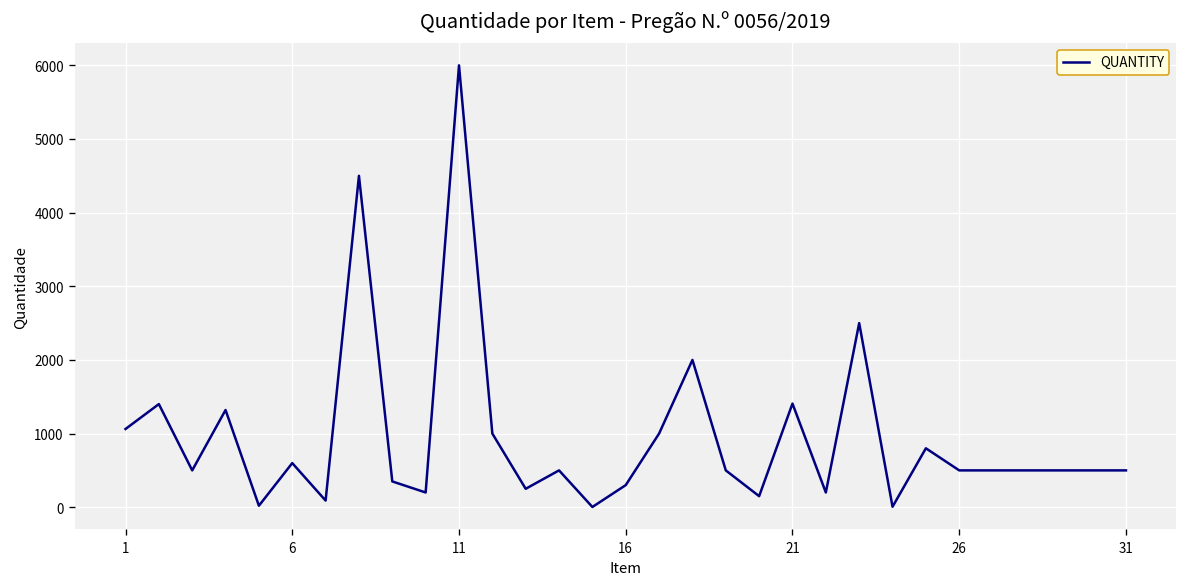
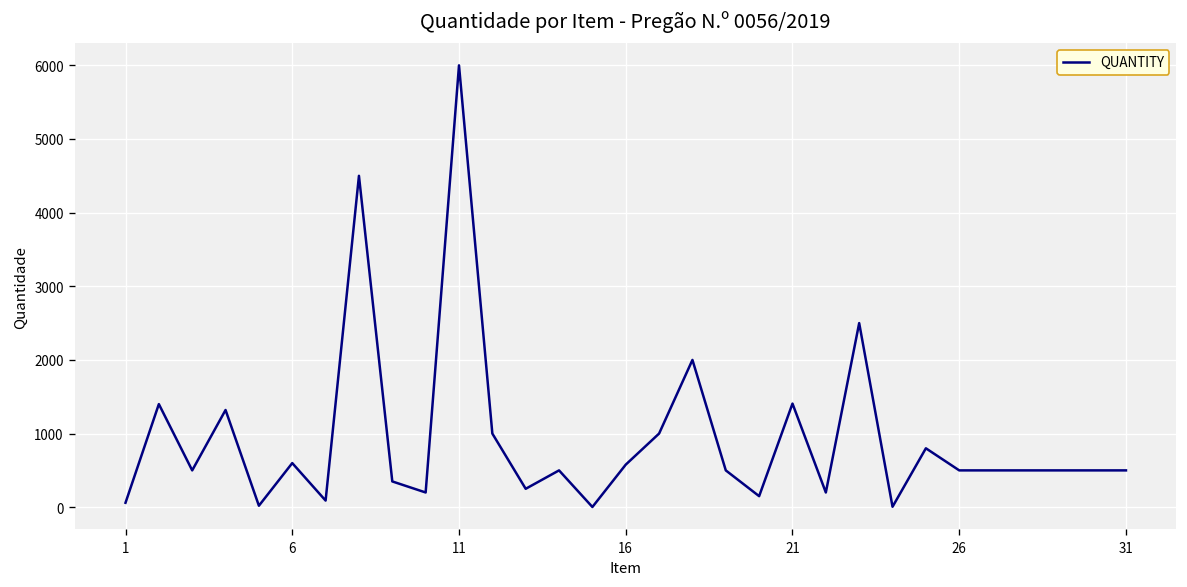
1: 1100 -> 100
16: 300 -> 600
